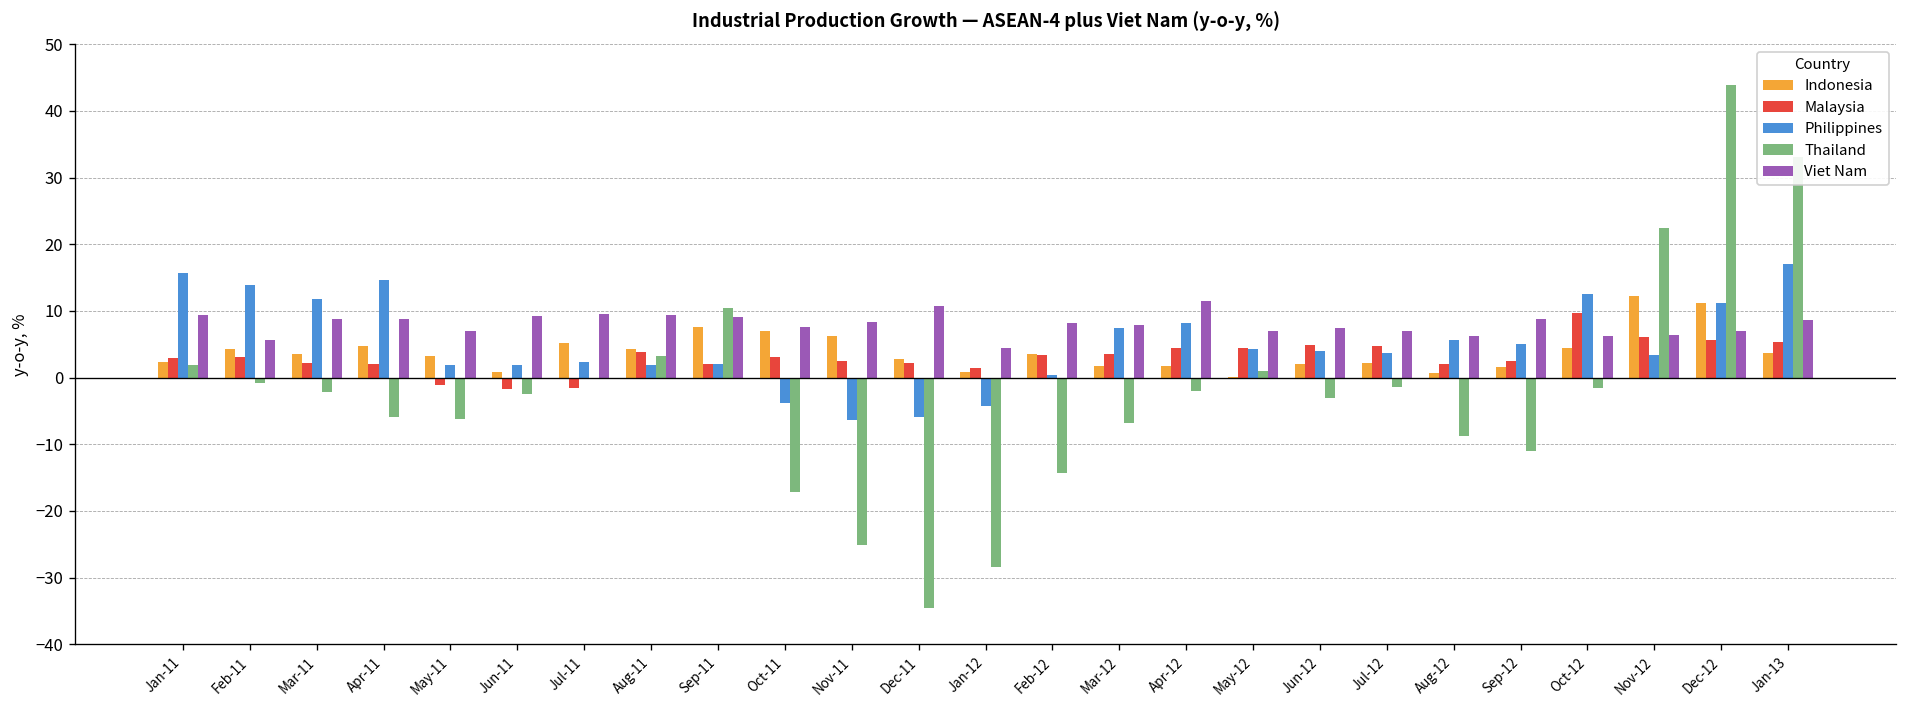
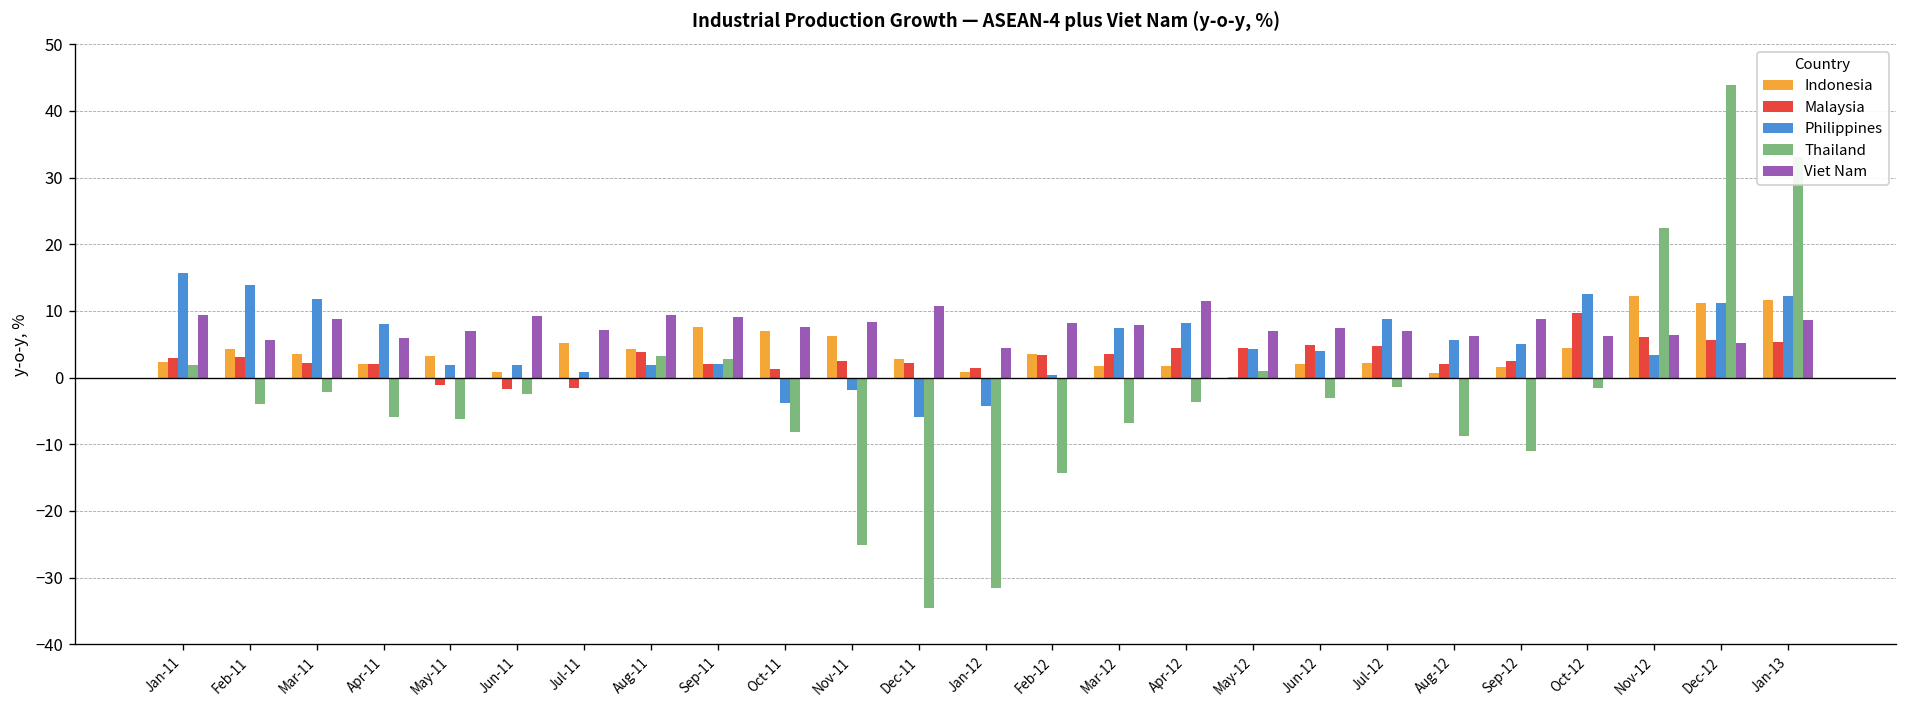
Thailand, Feb-11: -1 -> -4
Indonesia, Apr-11: 5 -> 2
Philippines, Apr-11: 15 -> 8
Viet Nam, Apr-11: 9 -> 6
Philippines, Jul-11: 2 -> 1
Viet Nam, Jul-11: 10 -> 7
Thailand, Sep-11: 10 -> 3
Malaysia, Oct-11: 3 -> 1
Thailand, Oct-11: -17 -> -8
Philippines, Nov-11: -6 -> -2
Thailand, Jan-12: -28 -> -32
Thailand, Apr-12: -2 -> -4
Philippines, Jul-12: 4 -> 9
Viet Nam, Dec-12: 7 -> 5
Indonesia, Jan-13: 4 -> 12
Philippines, Jan-13: 17 -> 12
